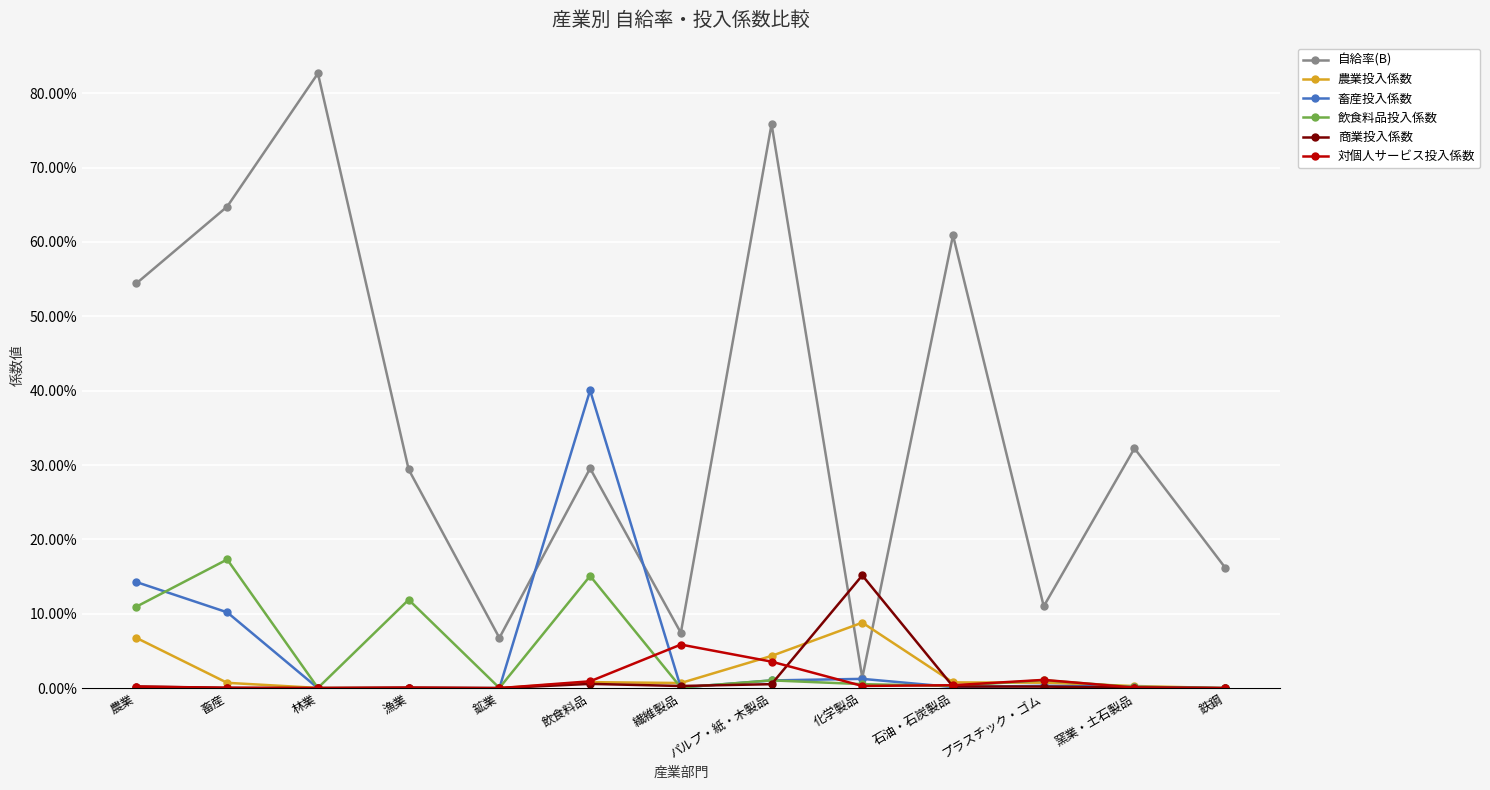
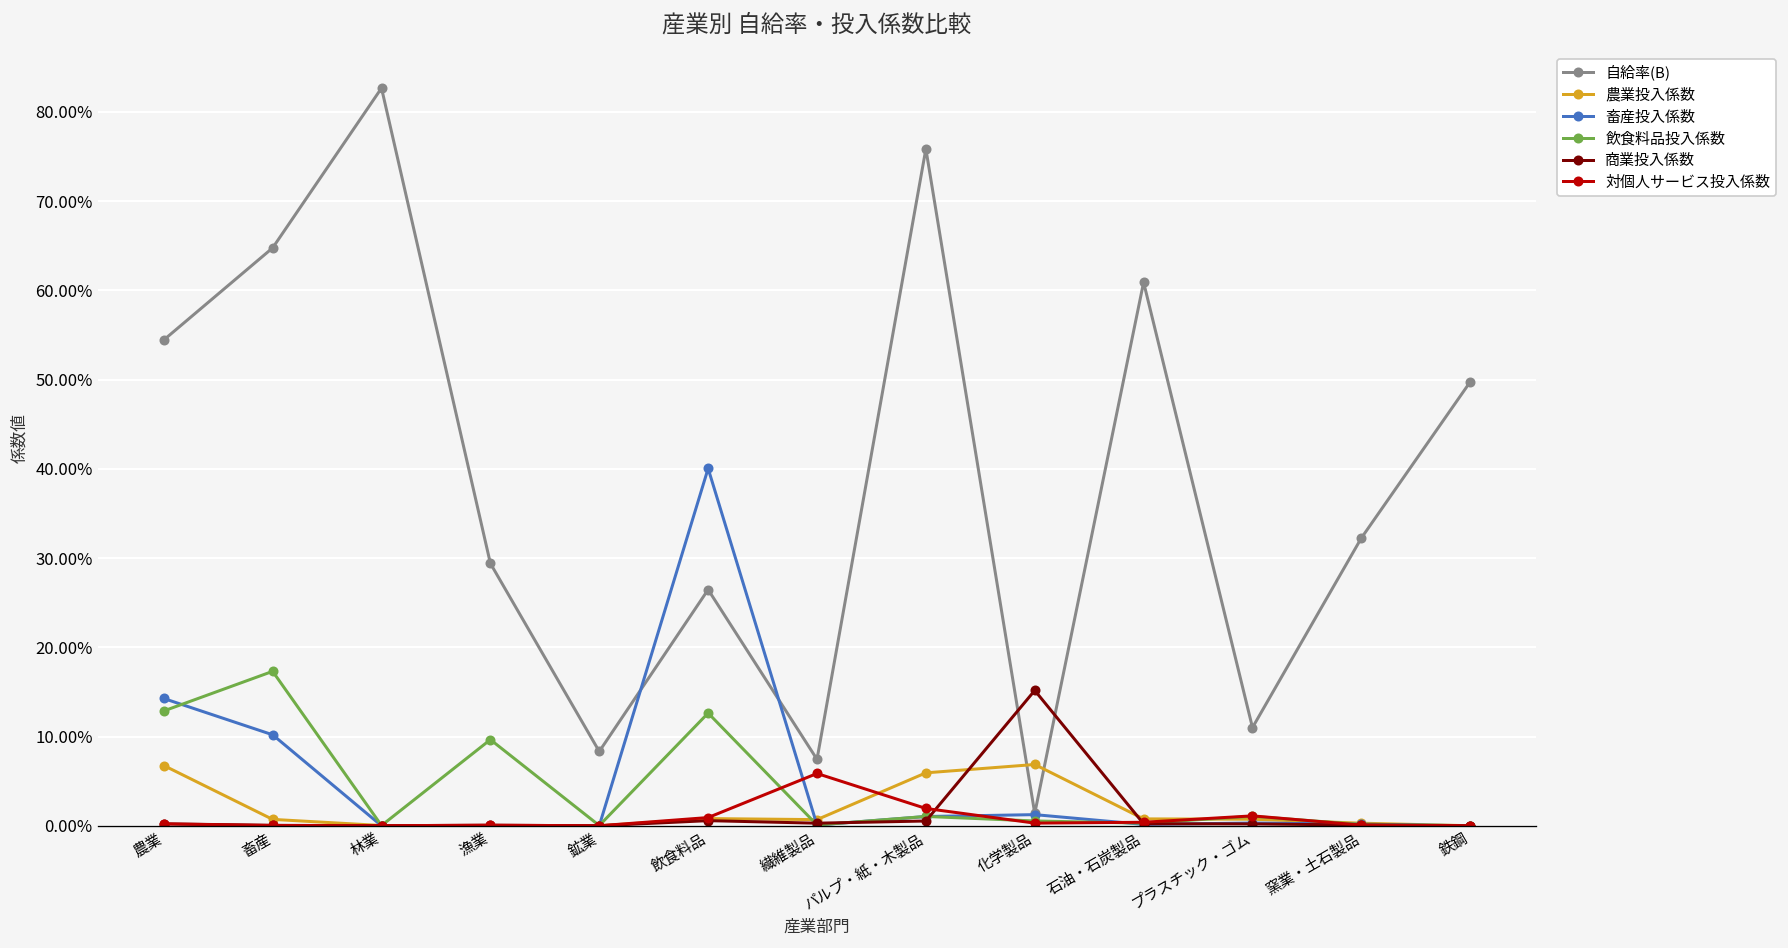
飲食料品投入係数, 農業: 11% -> 13%
飲食料品投入係数, 漁業: 12% -> 10%
自給率(B), 鉱業: 7% -> 8%
自給率(B), 飲食料品: 30% -> 26%
飲食料品投入係数, 飲食料品: 15% -> 13%
農業投入係数, パルプ・紙・木製品: 4% -> 6%
対個人サービス投入係数, パルプ・紙・木製品: 4% -> 2%
農業投入係数, 化学製品: 9% -> 7%
自給率(B), 鉄鋼: 16% -> 50%
